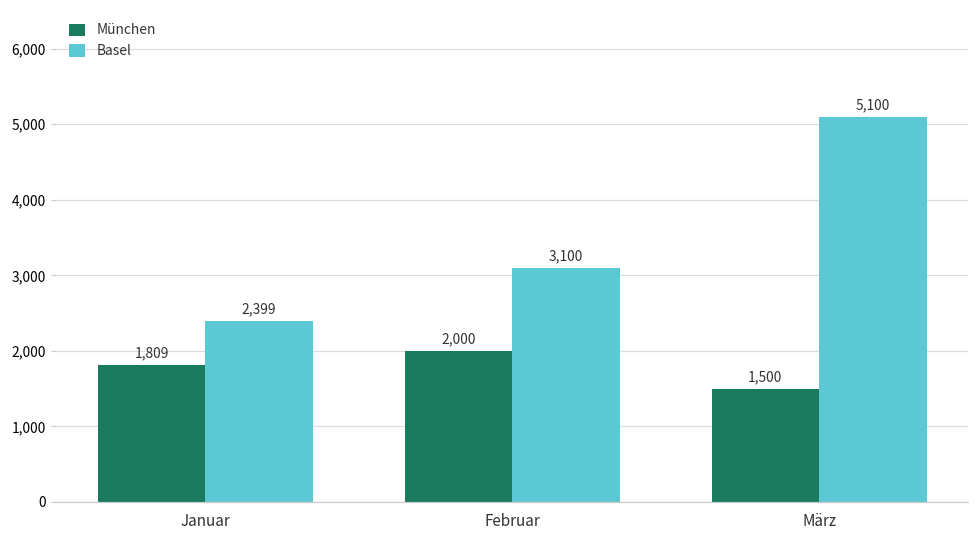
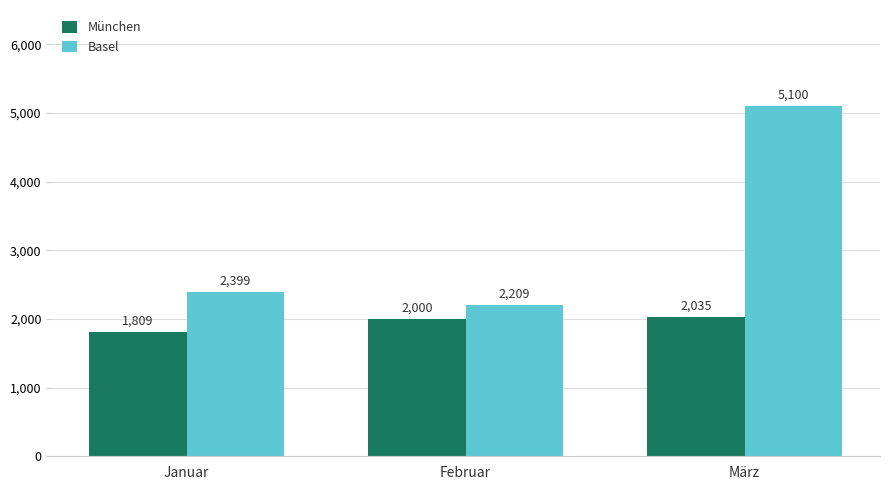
Basel, Februar: 3,100 -> 2,209
München, März: 1,500 -> 2,035
